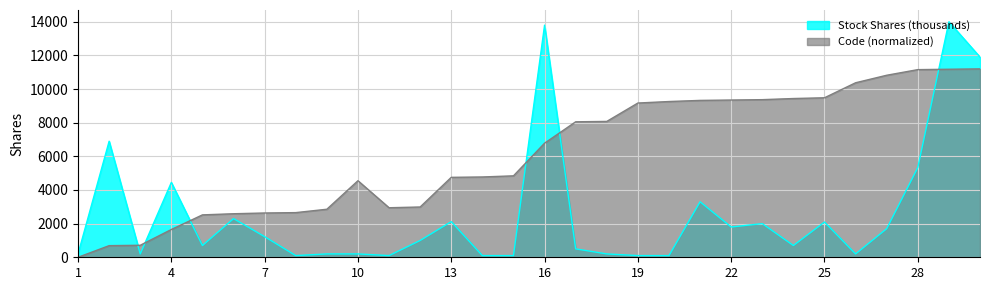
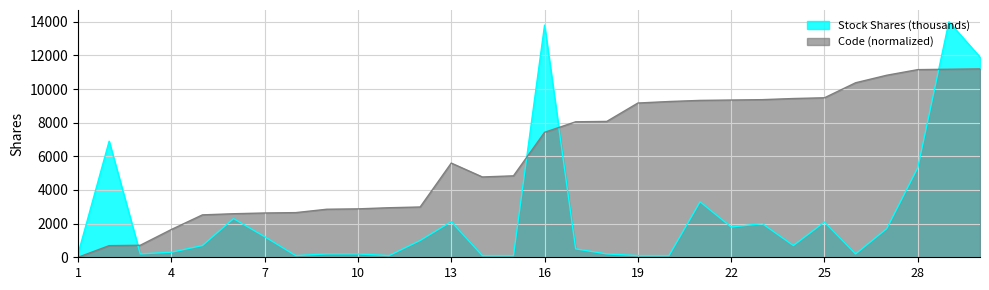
Stock Shares (thousands), 4: 4500 -> 300
Code (normalized), 10: 4600 -> 2900
Code (normalized), 13: 4800 -> 5600
Code (normalized), 16: 6800 -> 7400
